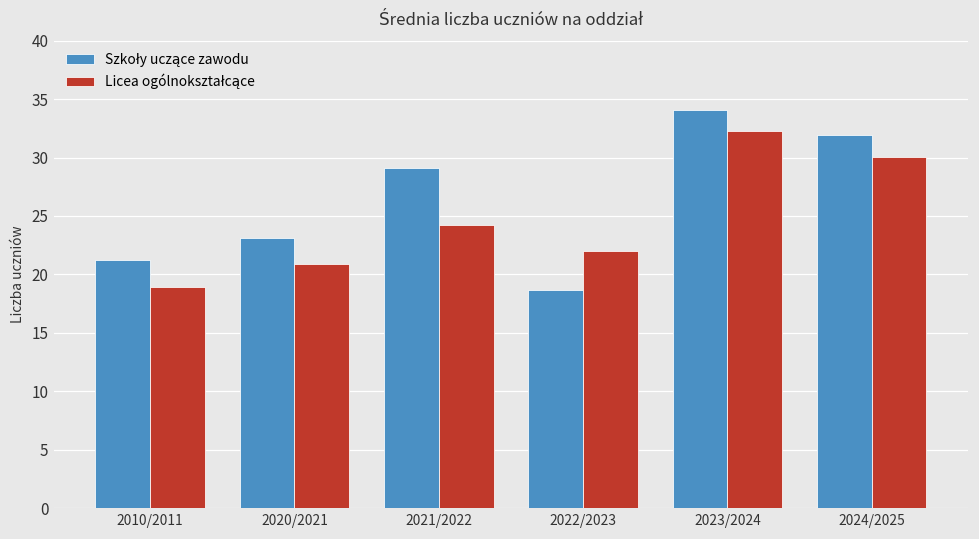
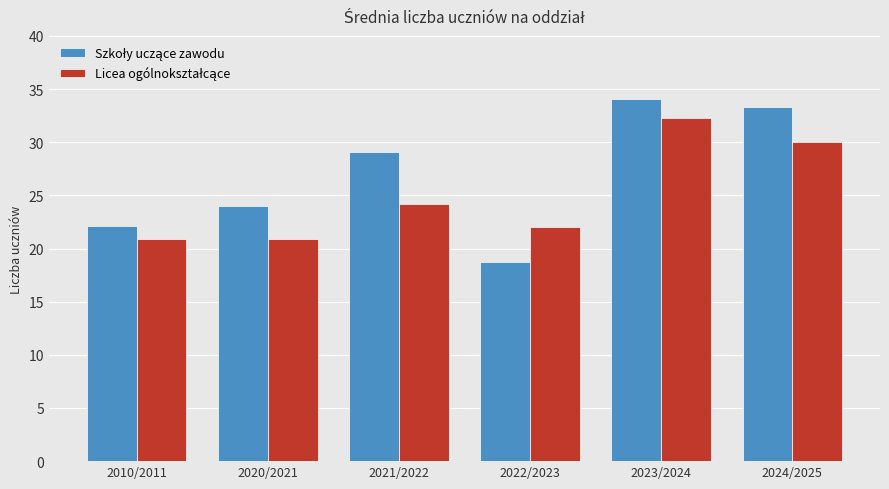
Szkoły uczące zawodu, 2010/2011: 21.2 -> 22.1
Licea ogólnokształcące, 2010/2011: 18.9 -> 20.9
Szkoły uczące zawodu, 2020/2021: 23.1 -> 24.0
Szkoły uczące zawodu, 2024/2025: 31.9 -> 33.3
